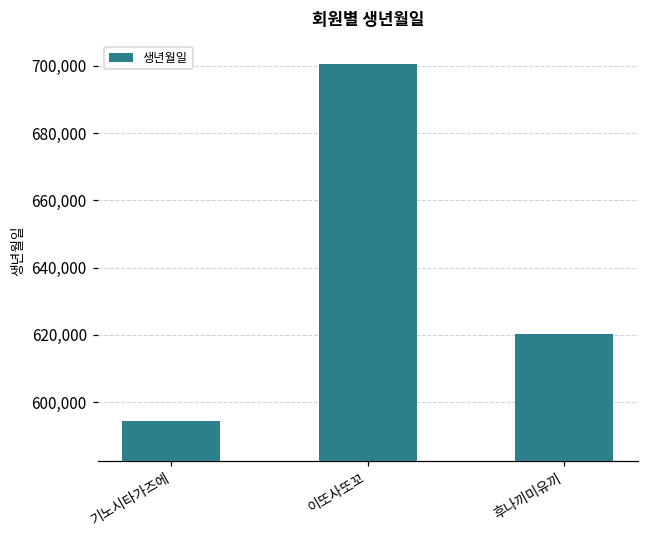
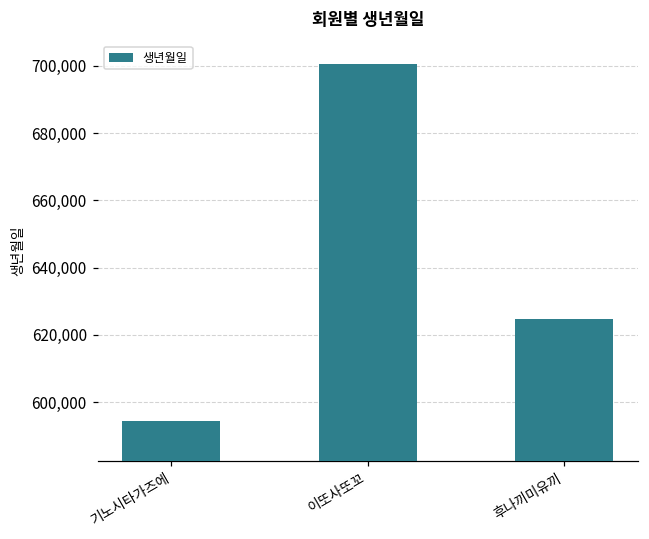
후나끼미유끼: 620,000 -> 625,000
